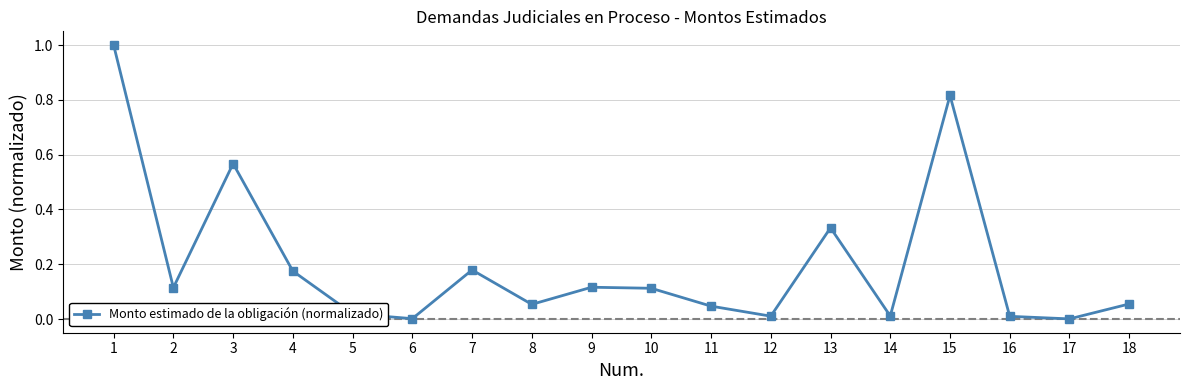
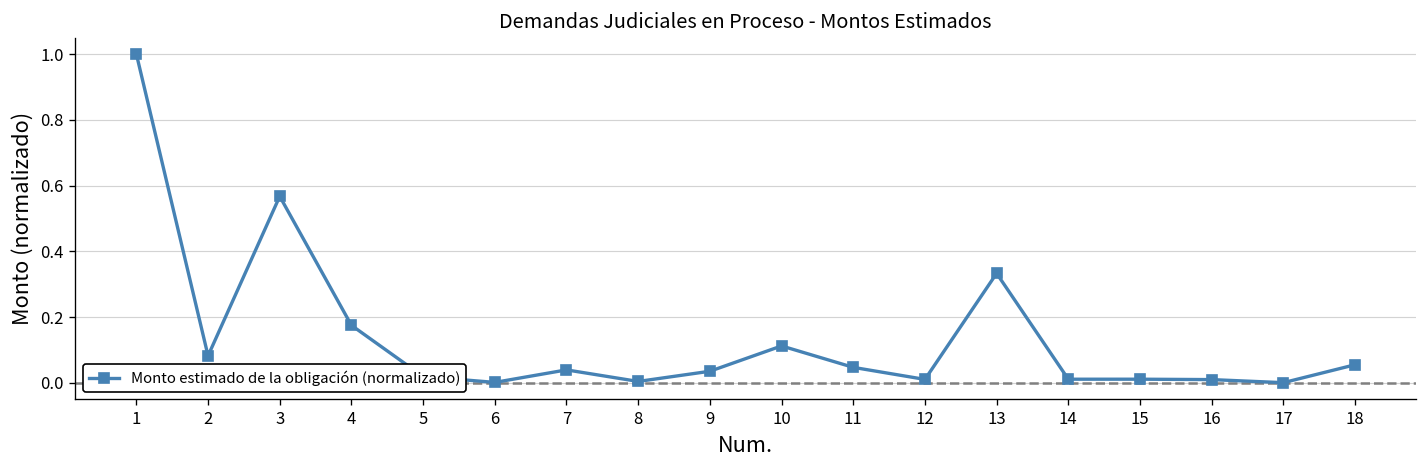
2: 0.11 -> 0.08
7: 0.18 -> 0.04
8: 0.05 -> 0.00
9: 0.12 -> 0.04
15: 0.82 -> 0.01
